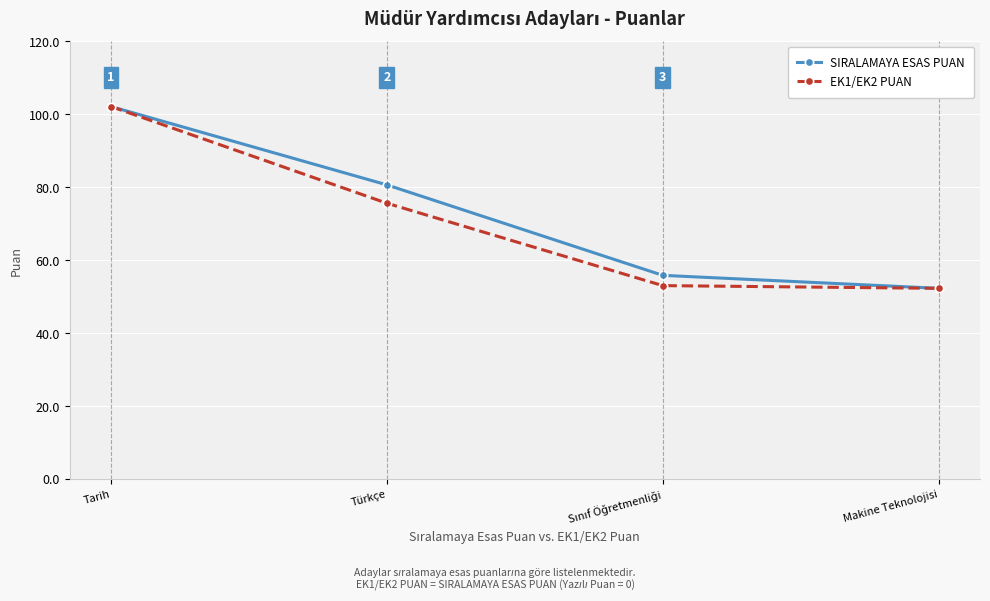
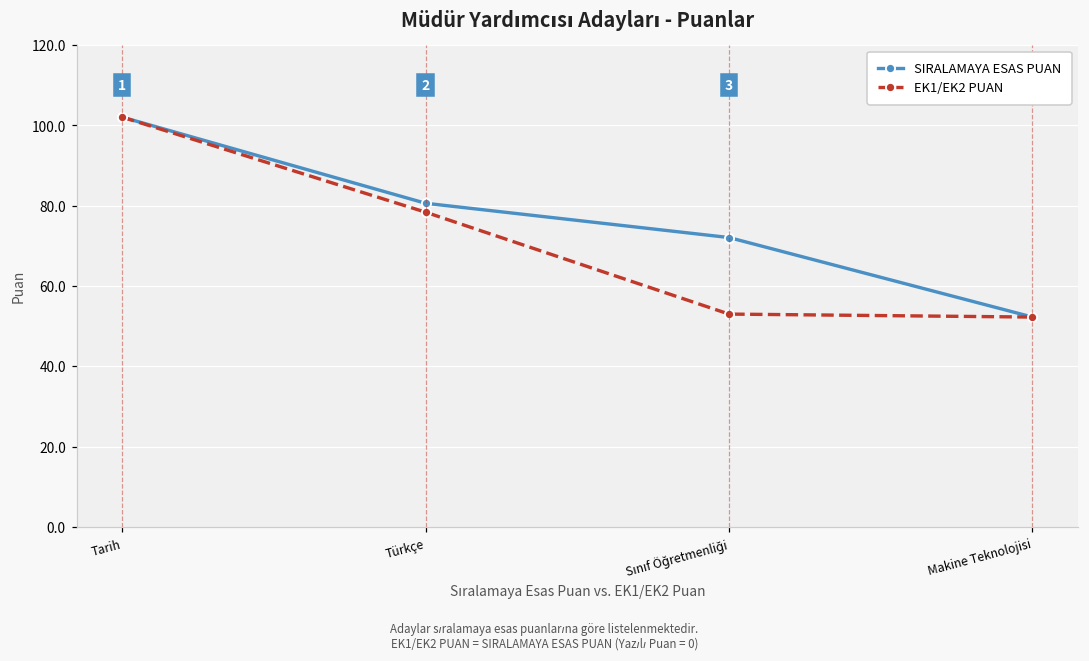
EK1/EK2 PUAN, Türkçe: 76 -> 78
SIRALAMAYA ESAS PUAN, Sınıf Öğretmenliği: 56 -> 72
